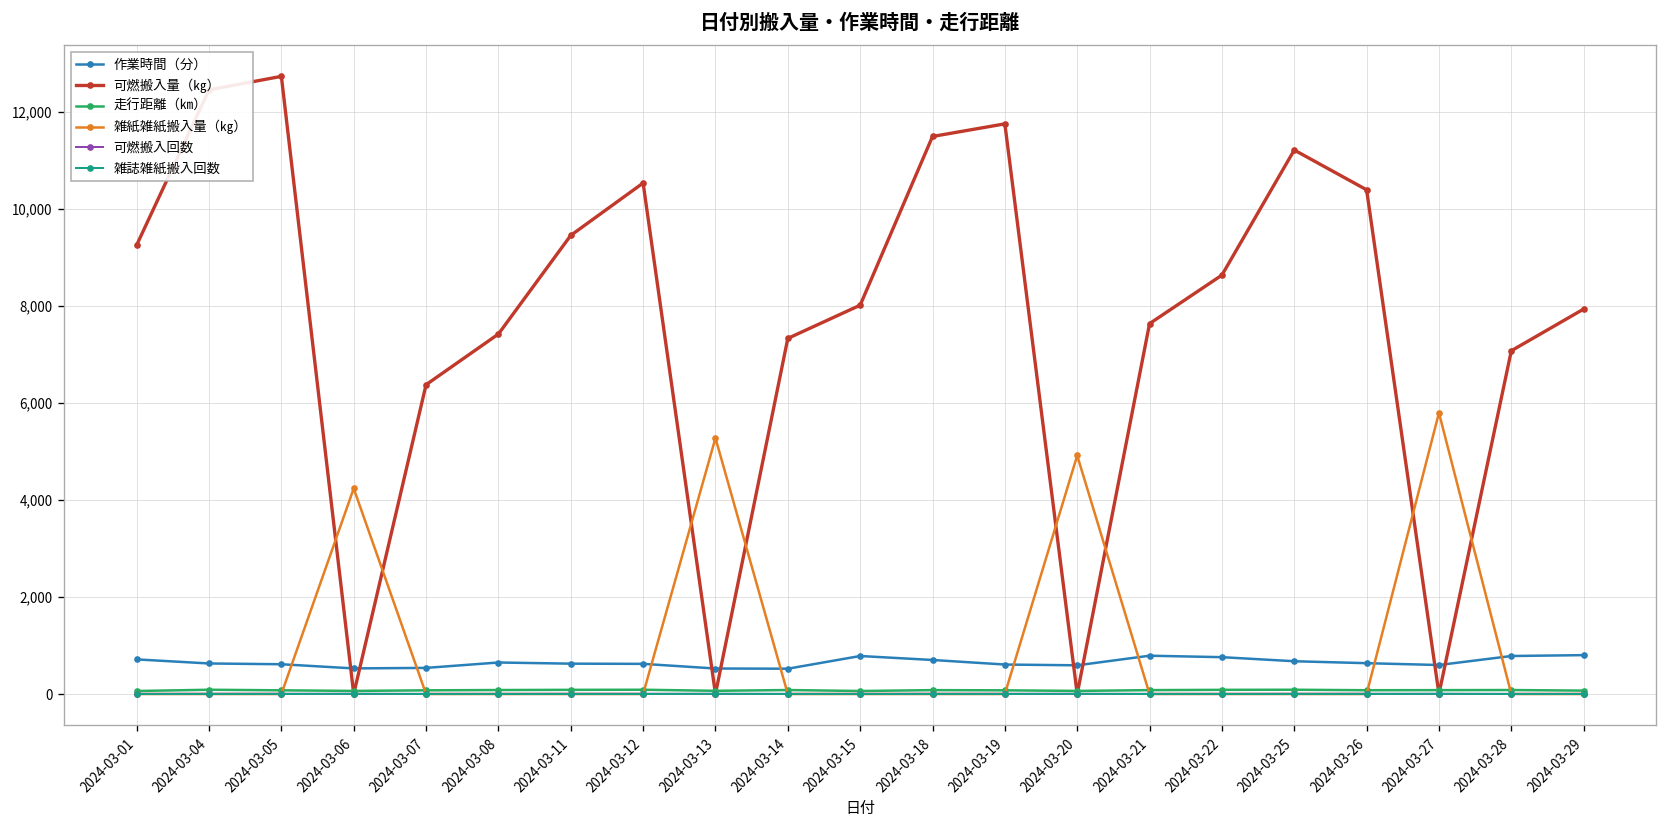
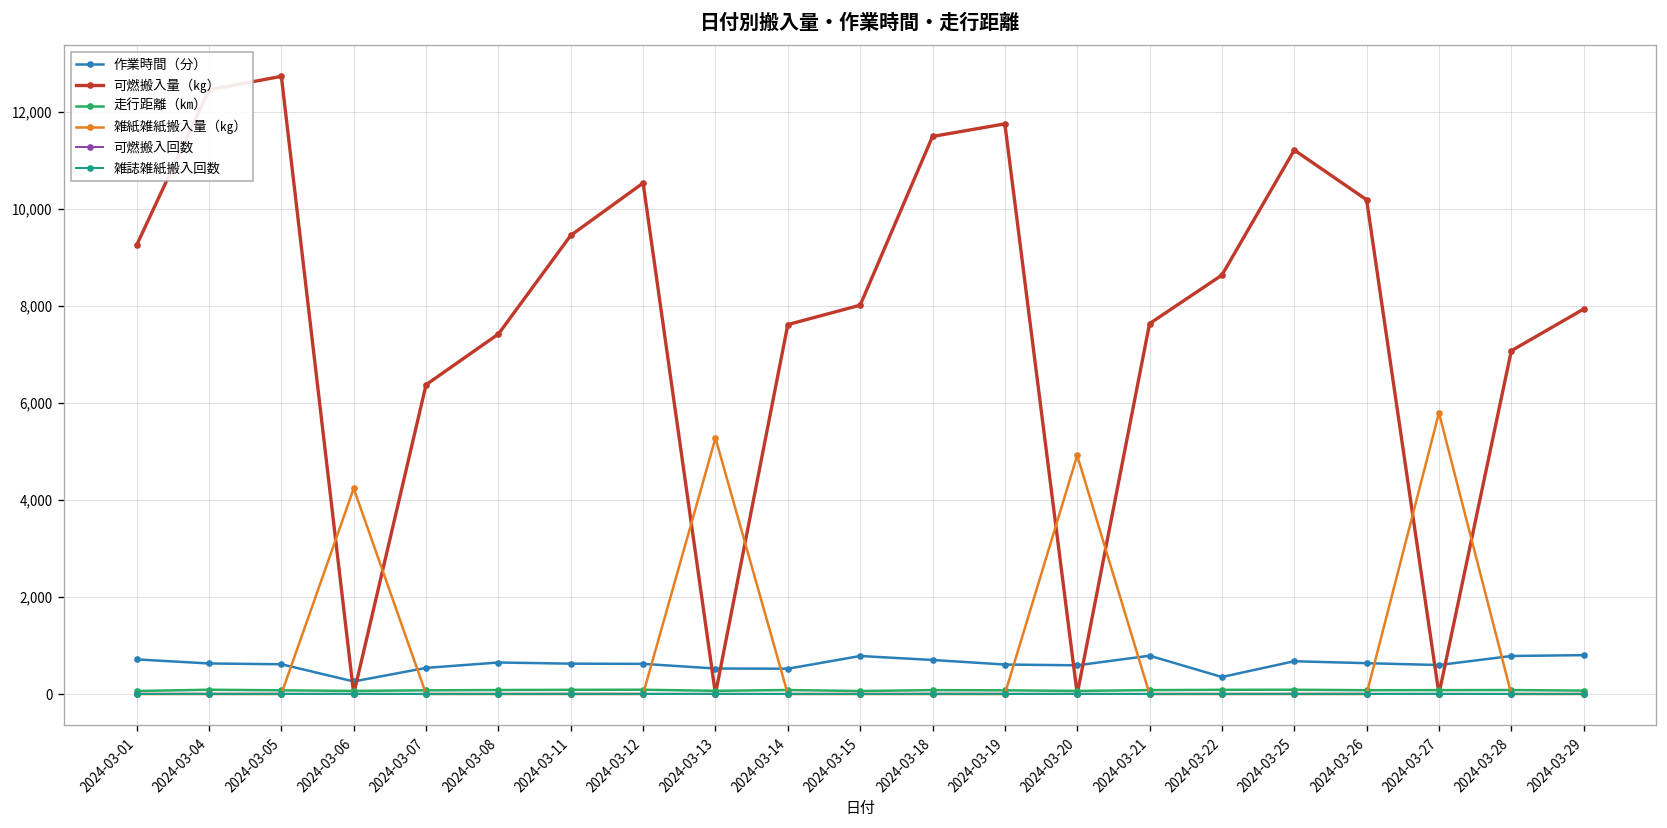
作業時間（分）, 2024-03-06: 500 -> 300
可燃搬入量（㎏）, 2024-03-14: 7,300 -> 7,600
作業時間（分）, 2024-03-22: 800 -> 400
可燃搬入量（㎏）, 2024-03-26: 10,400 -> 10,200
